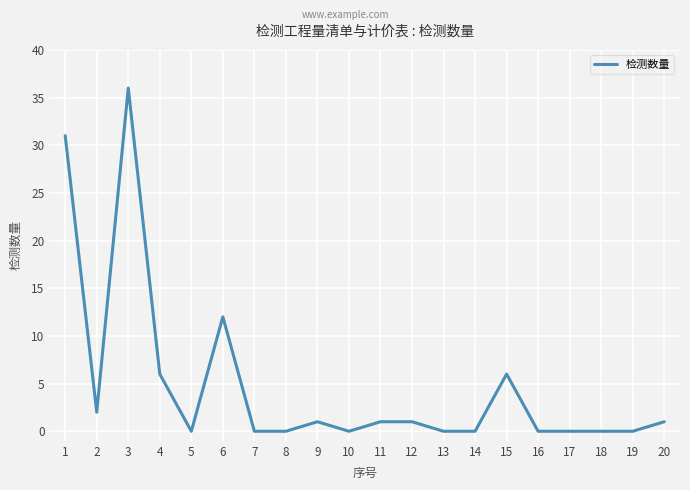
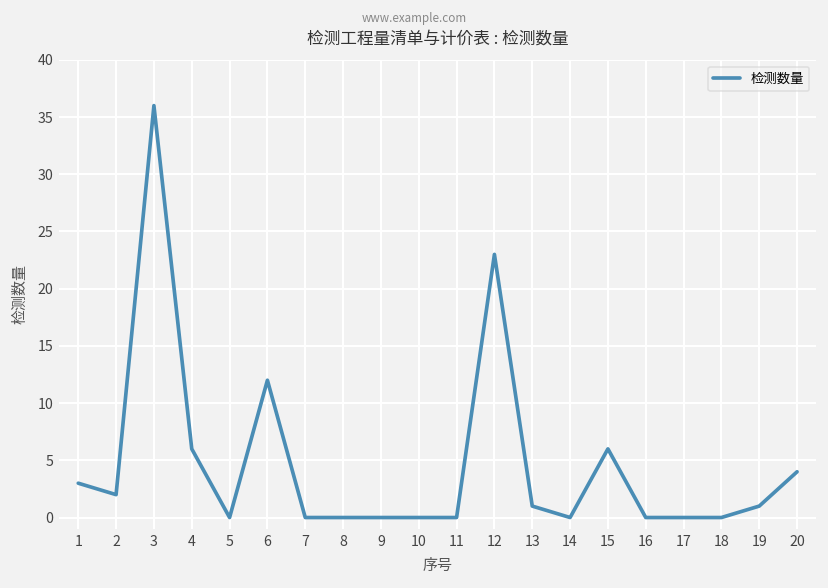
1: 31 -> 3
9: 1 -> 0
11: 1 -> 0
12: 1 -> 23
13: 0 -> 1
19: 0 -> 1
20: 1 -> 4
